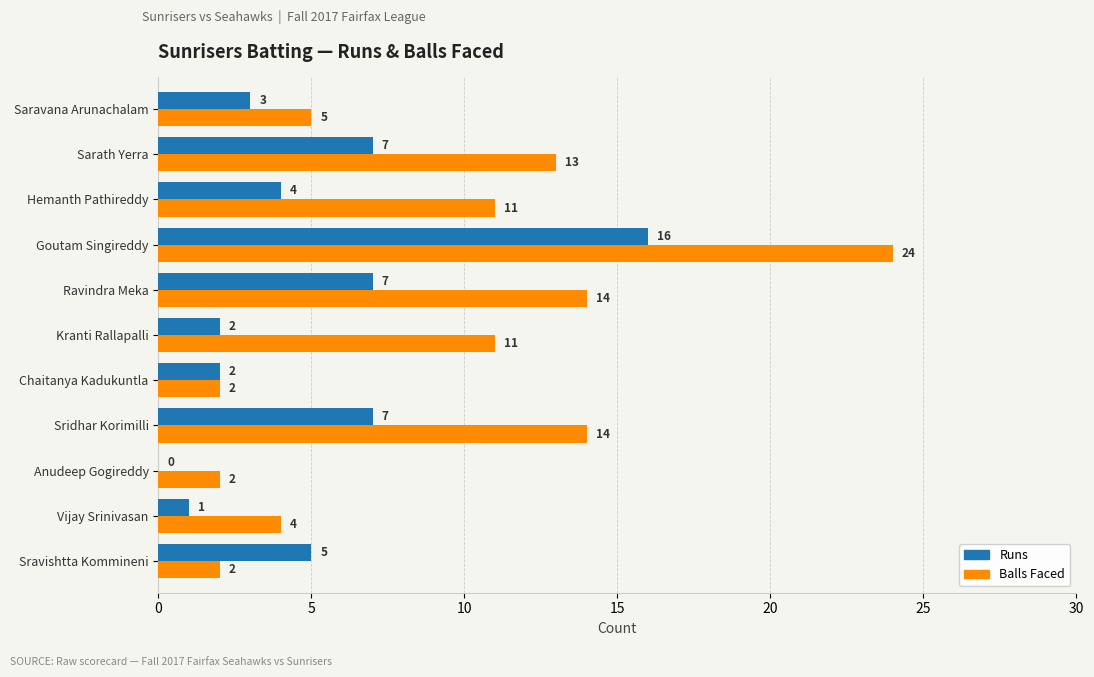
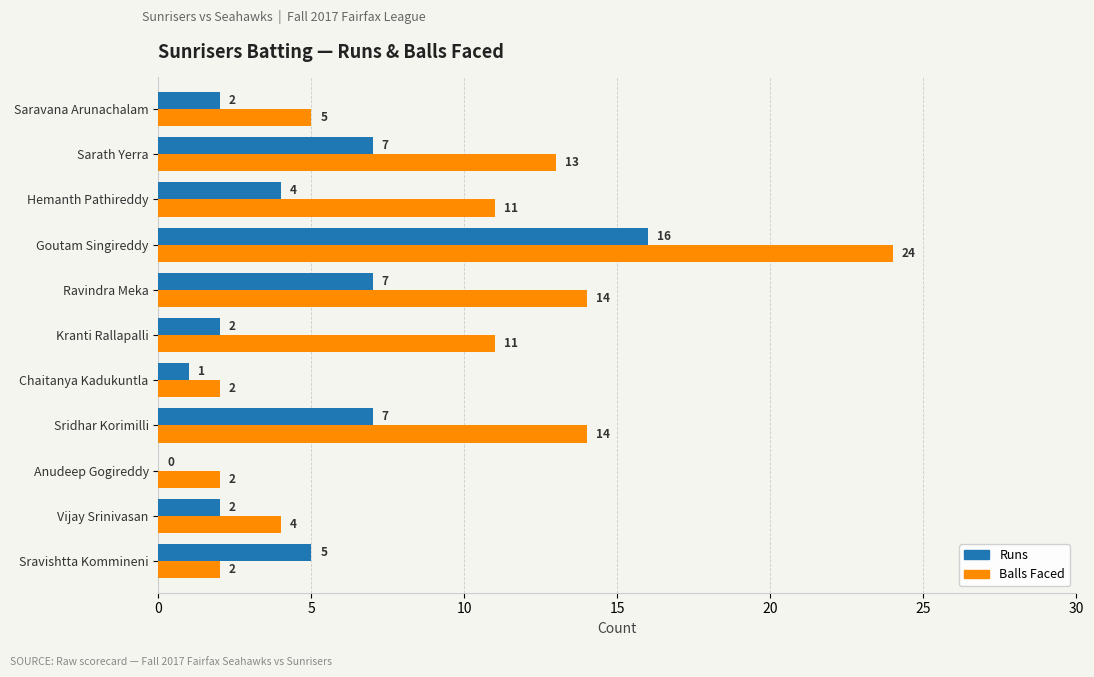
Runs, Saravana Arunachalam: 3 -> 2
Runs, Chaitanya Kadukuntla: 2 -> 1
Runs, Vijay Srinivasan: 1 -> 2
